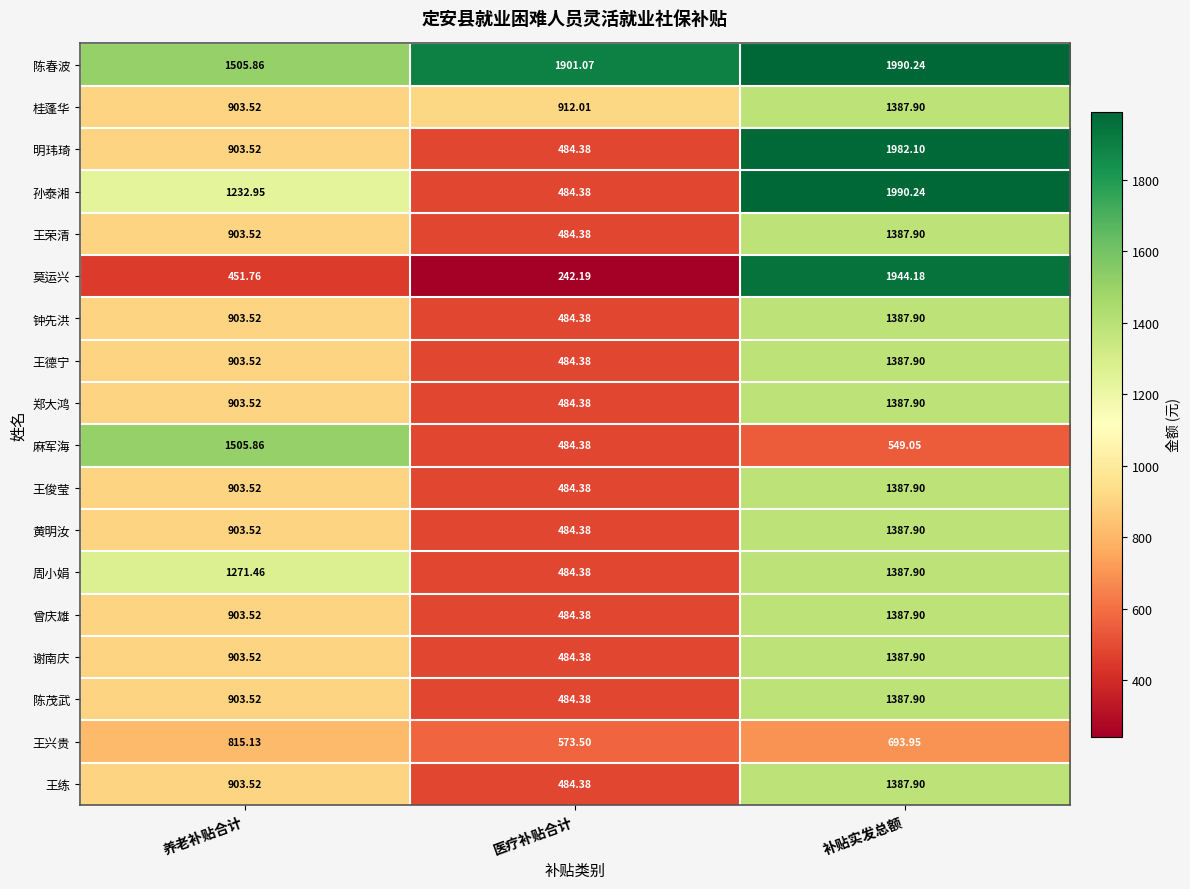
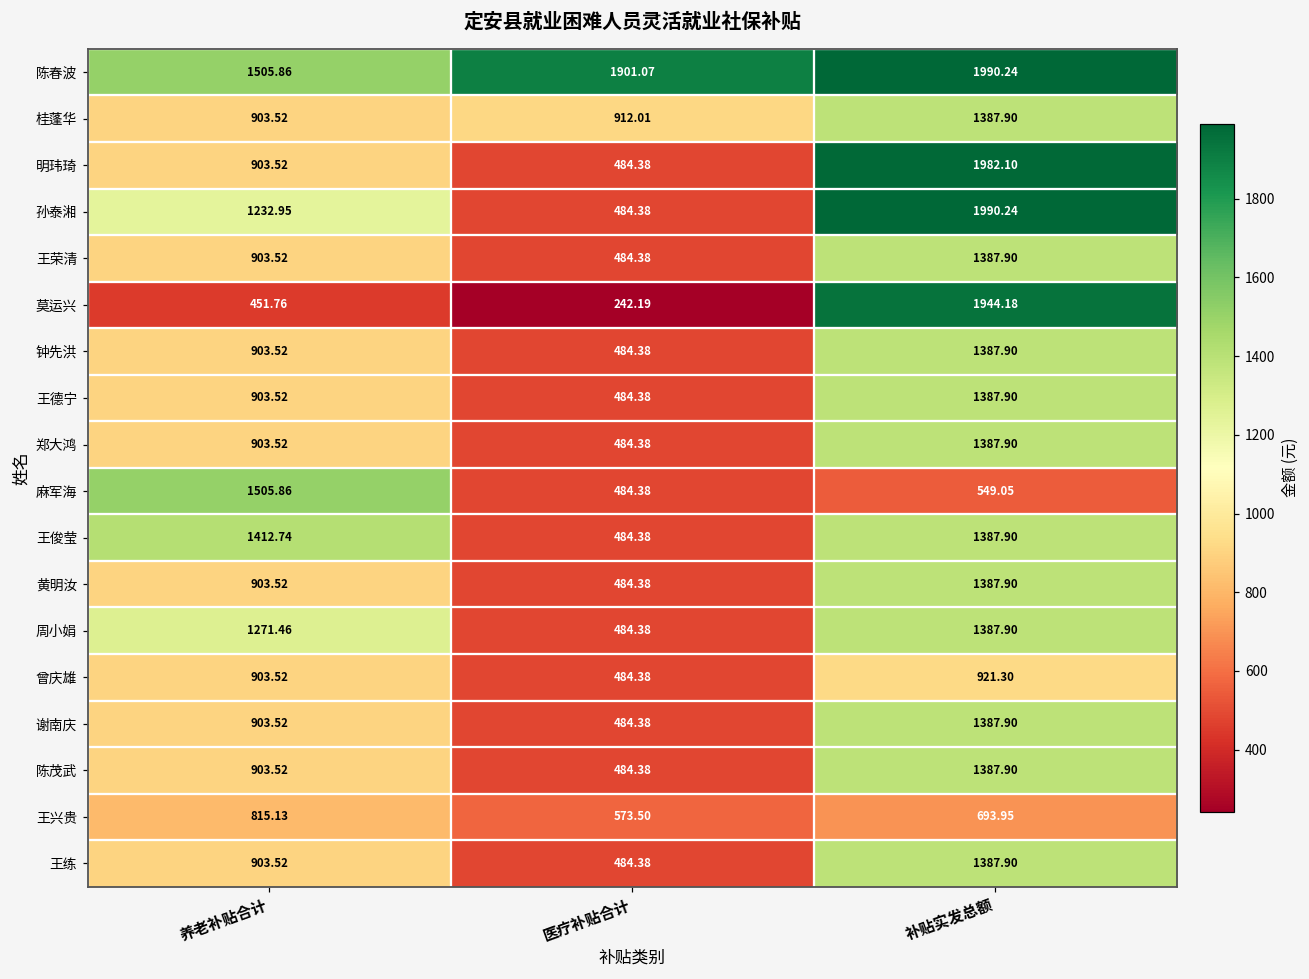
王俊莹, 养老补贴合计: 903.52 -> 1412.74
曾庆雄, 补贴实发总额: 1387.90 -> 921.30
